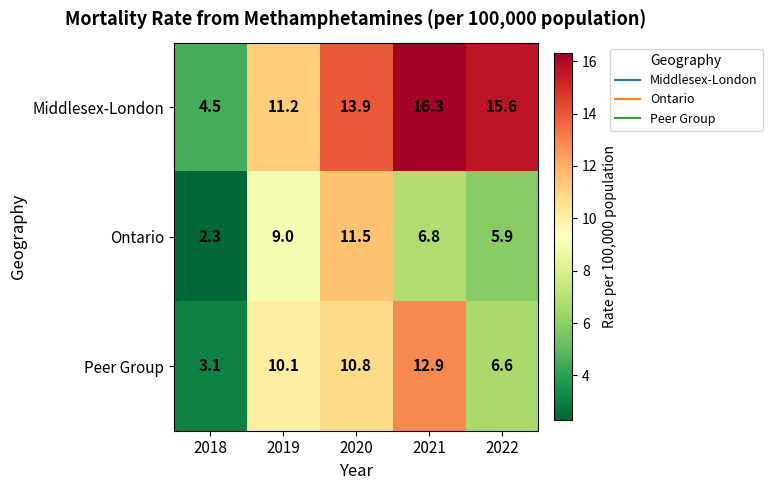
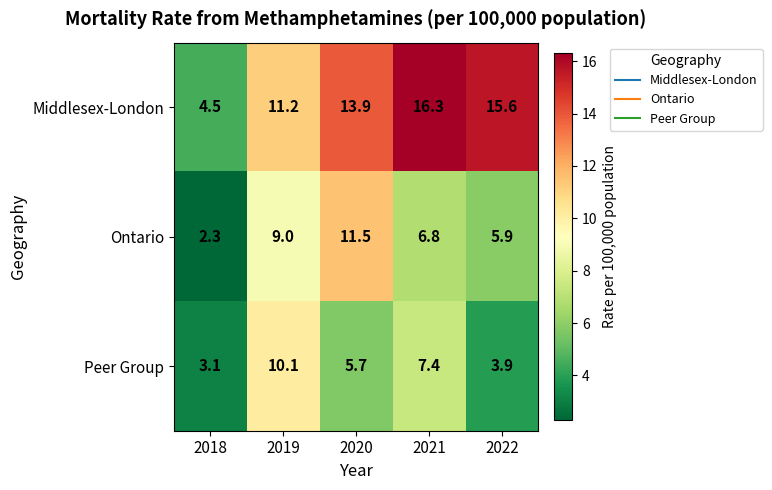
Peer Group, 2020: 10.8 -> 5.7
Peer Group, 2021: 12.9 -> 7.4
Peer Group, 2022: 6.6 -> 3.9
